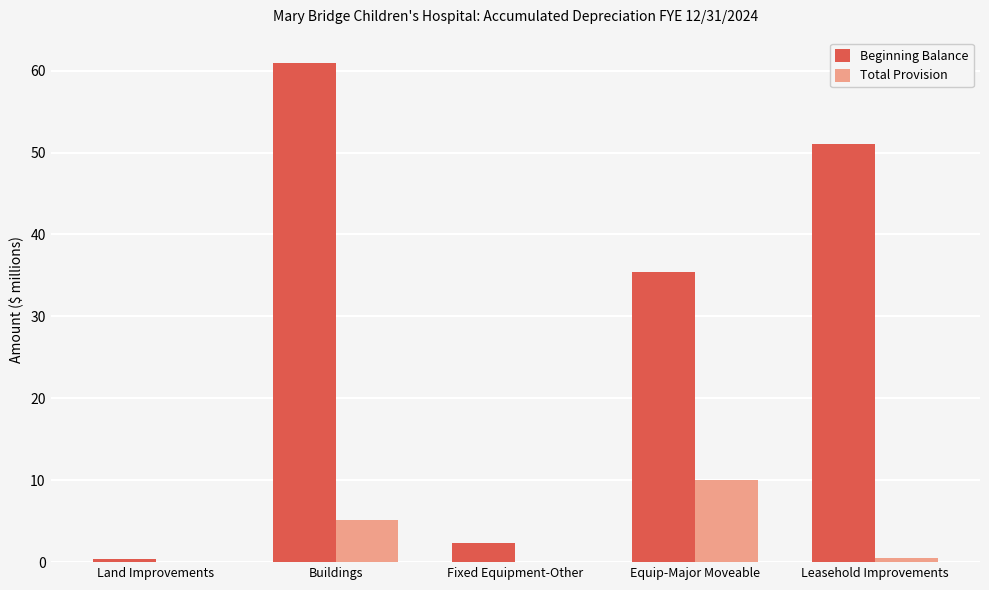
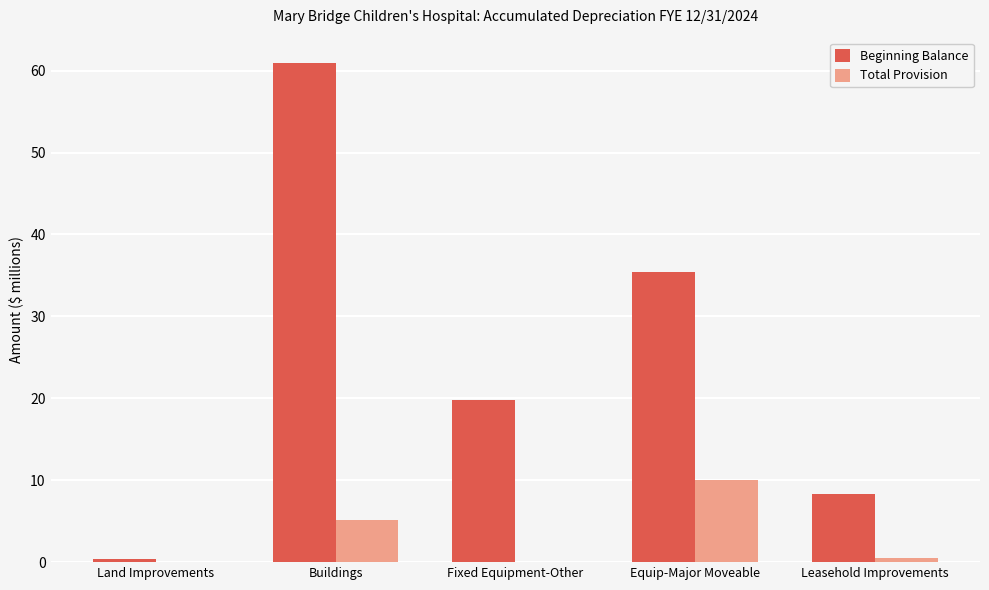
Beginning Balance, Fixed Equipment-Other: 2 -> 20
Beginning Balance, Leasehold Improvements: 51 -> 8
